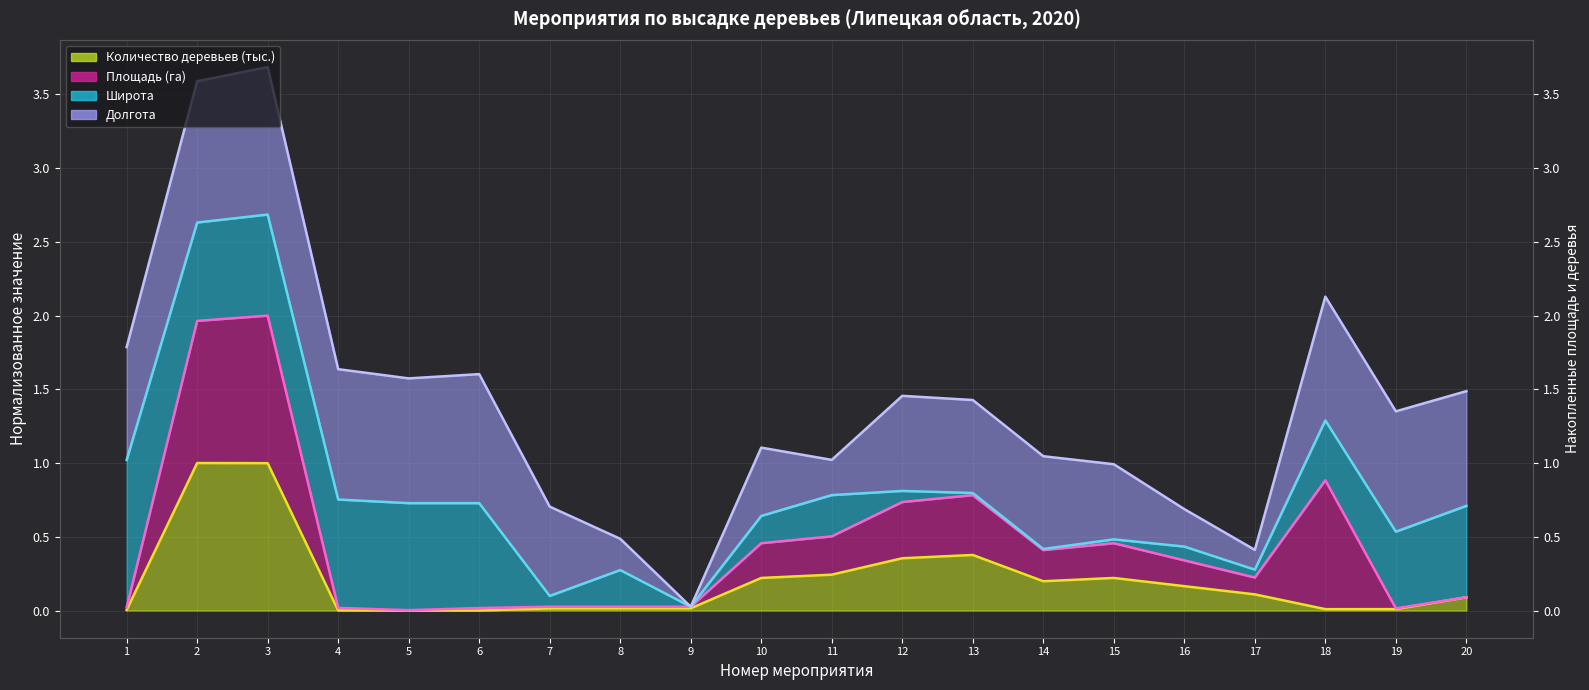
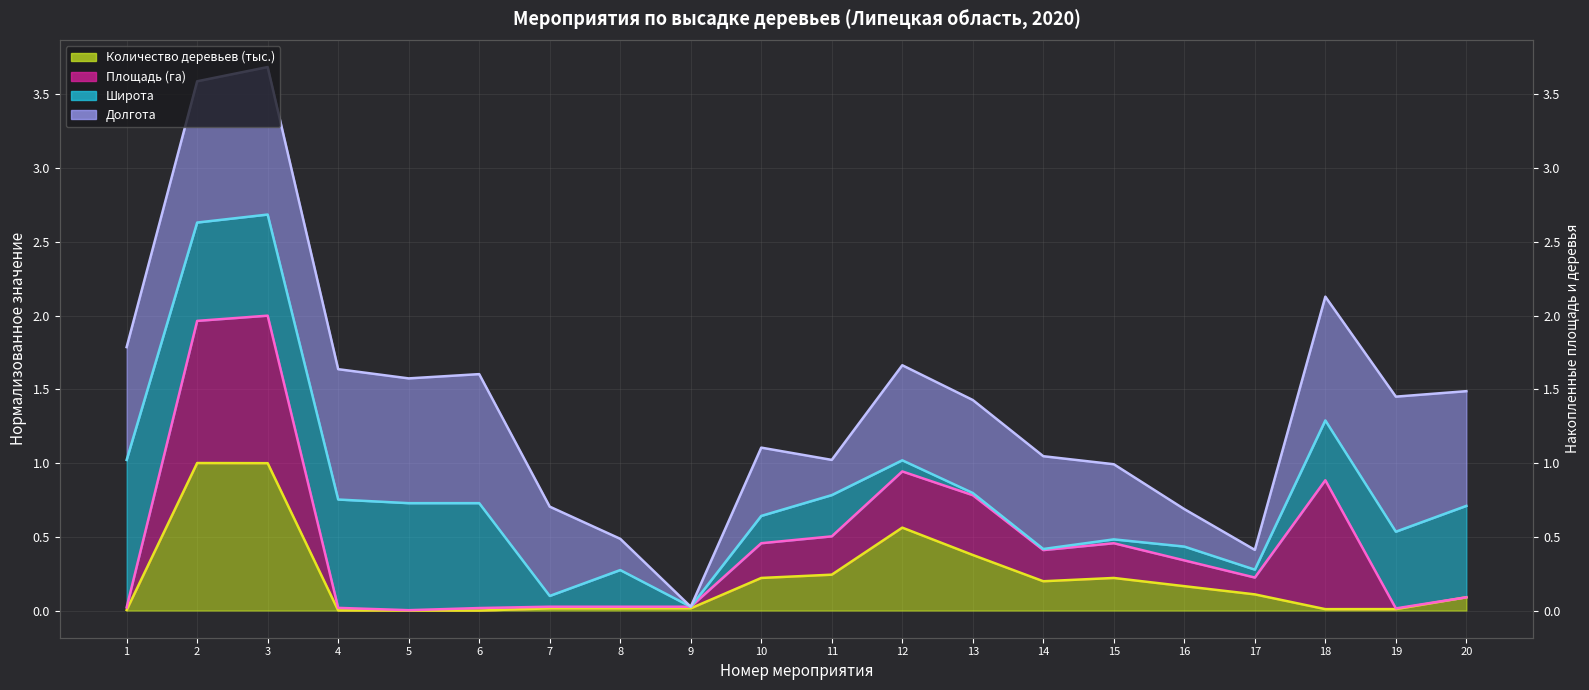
Количество деревьев (тыс.), 12: 0.35 -> 0.56
Долгота, 19: 0.82 -> 0.92
